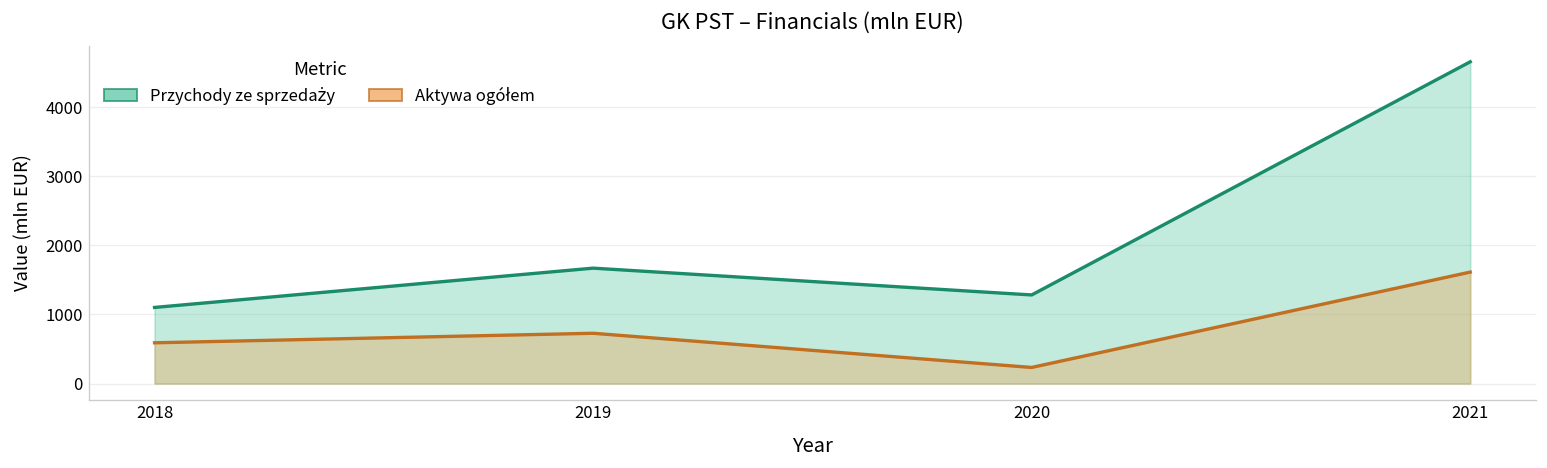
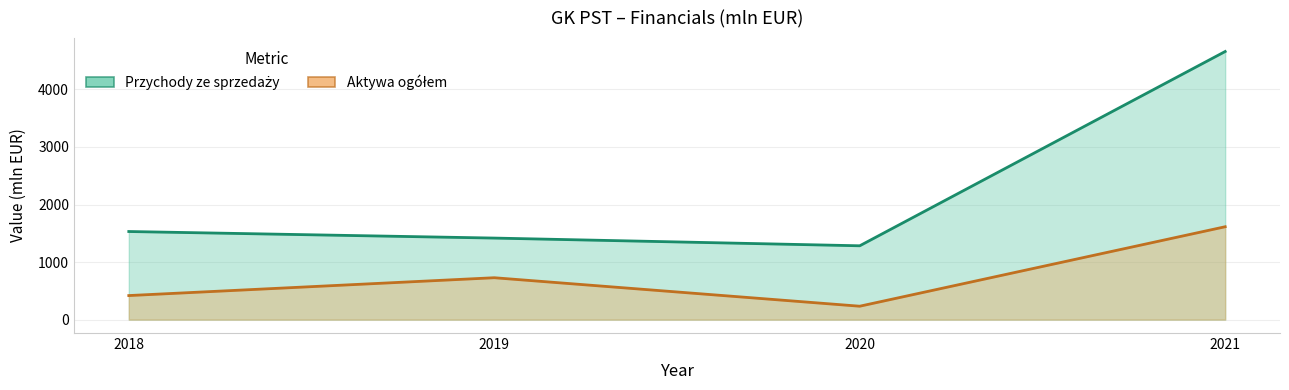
Przychody ze sprzedaży, 2018: 1100 -> 1500
Aktywa ogółem, 2018: 600 -> 400
Przychody ze sprzedaży, 2019: 1700 -> 1400
